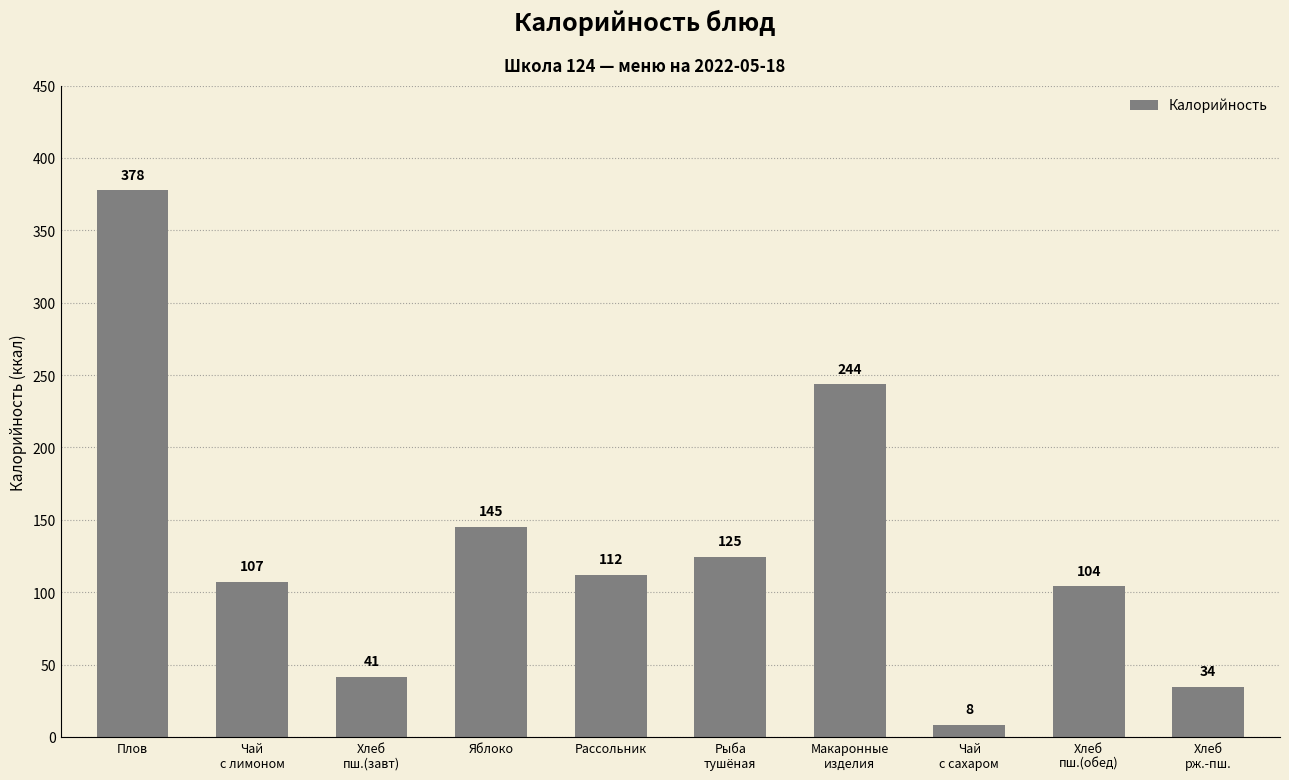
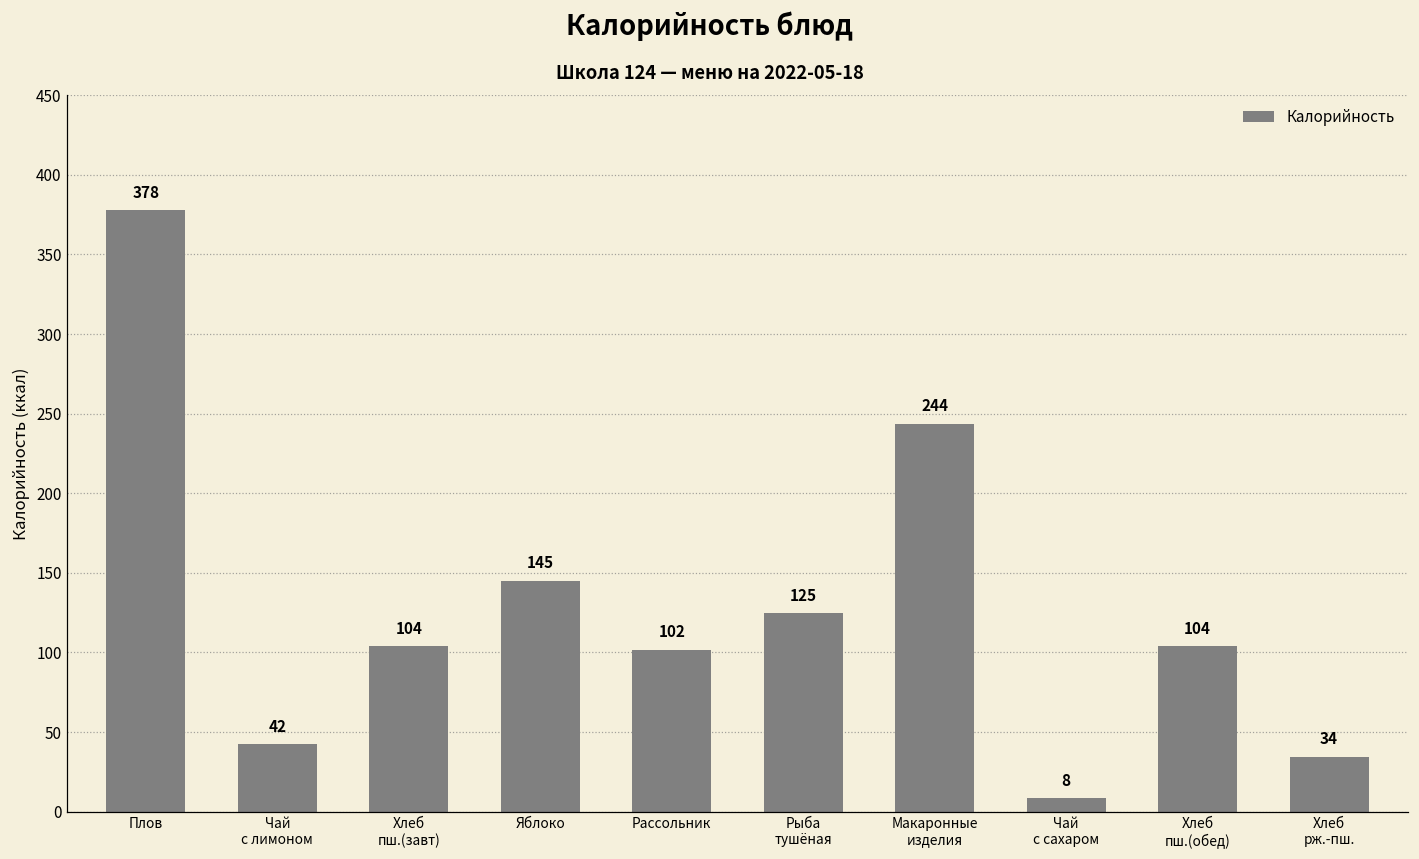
Чай с лимоном: 107 -> 42
Хлеб пш.(завт): 41 -> 104
Рассольник: 112 -> 102
